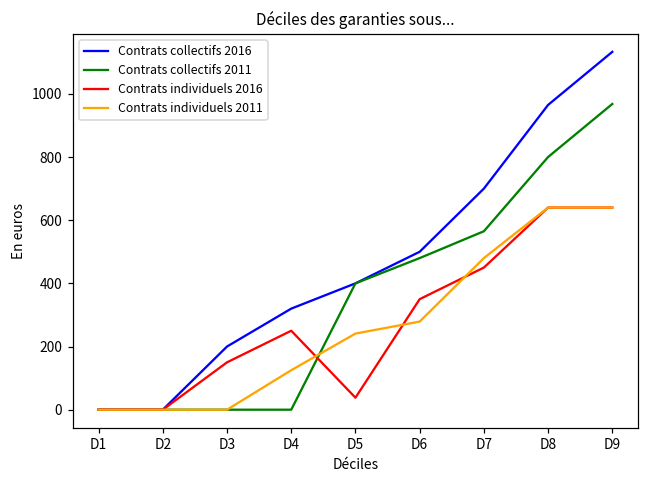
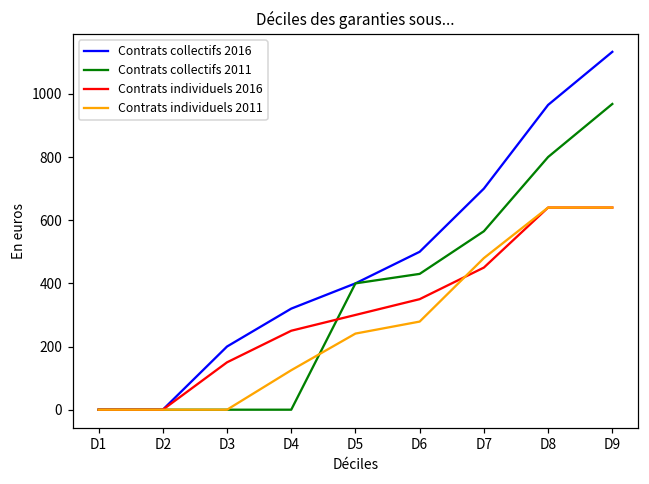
Contrats individuels 2016, D5: 40 -> 300
Contrats collectifs 2011, D6: 480 -> 430
